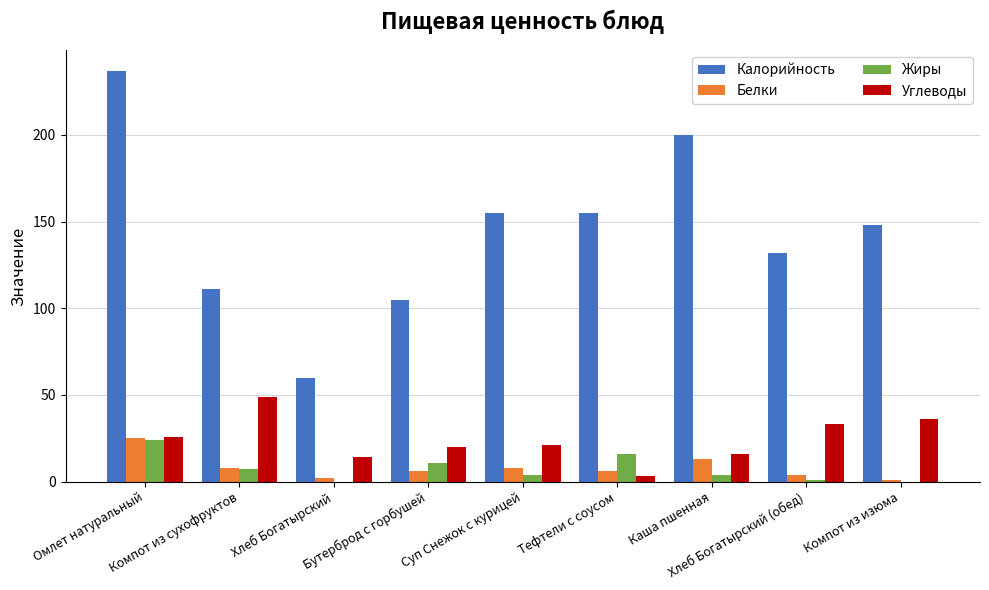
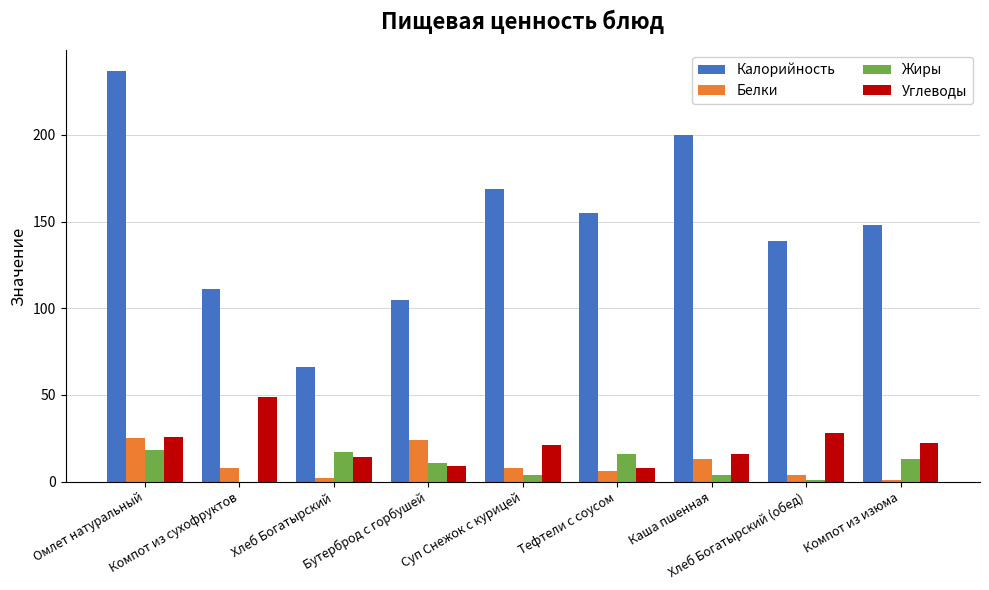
Жиры, Омлет натуральный: 24 -> 18
Жиры, Компот из сухофруктов: 7 -> 0
Калорийность, Хлеб Богатырский: 60 -> 66
Жиры, Хлеб Богатырский: 0 -> 17
Белки, Бутерброд с горбушей: 6 -> 24
Углеводы, Бутерброд с горбушей: 20 -> 9
Калорийность, Суп Снежок с курицей: 155 -> 169
Углеводы, Тефтели с соусом: 3 -> 8
Калорийность, Хлеб Богатырский (обед): 132 -> 139
Углеводы, Хлеб Богатырский (обед): 33 -> 28
Жиры, Компот из изюма: 0 -> 13
Углеводы, Компот из изюма: 36 -> 22
